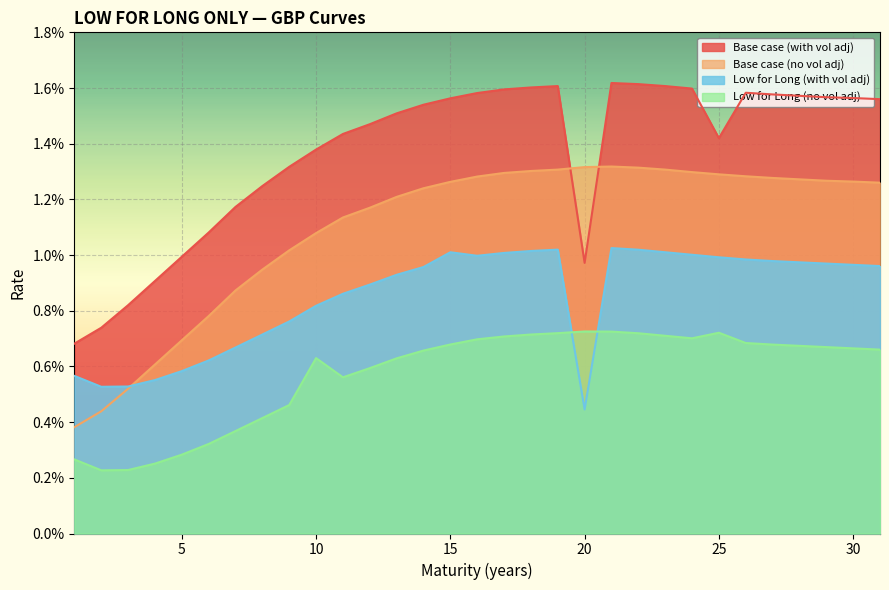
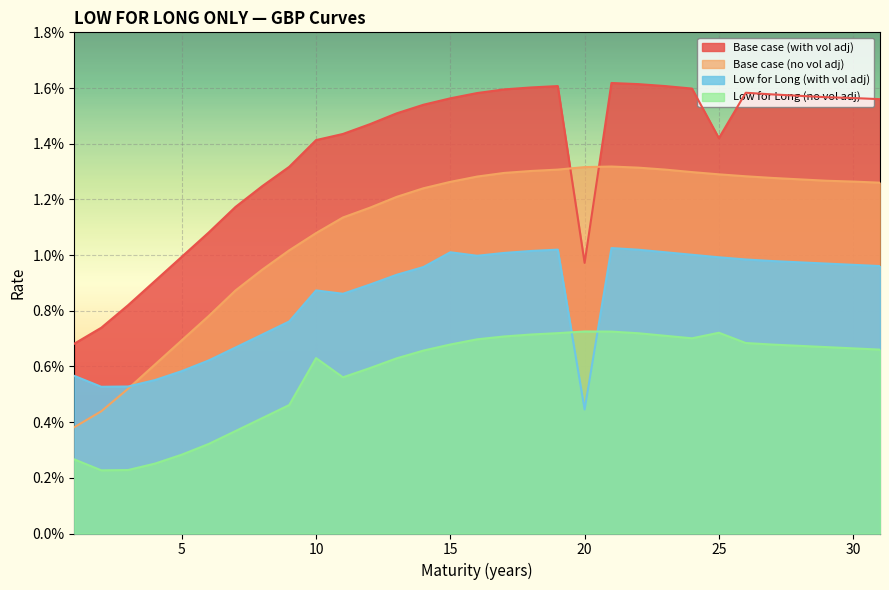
Base case (with vol adj), 10: 1.38% -> 1.41%
Low for Long (with vol adj), 10: 0.82% -> 0.87%
